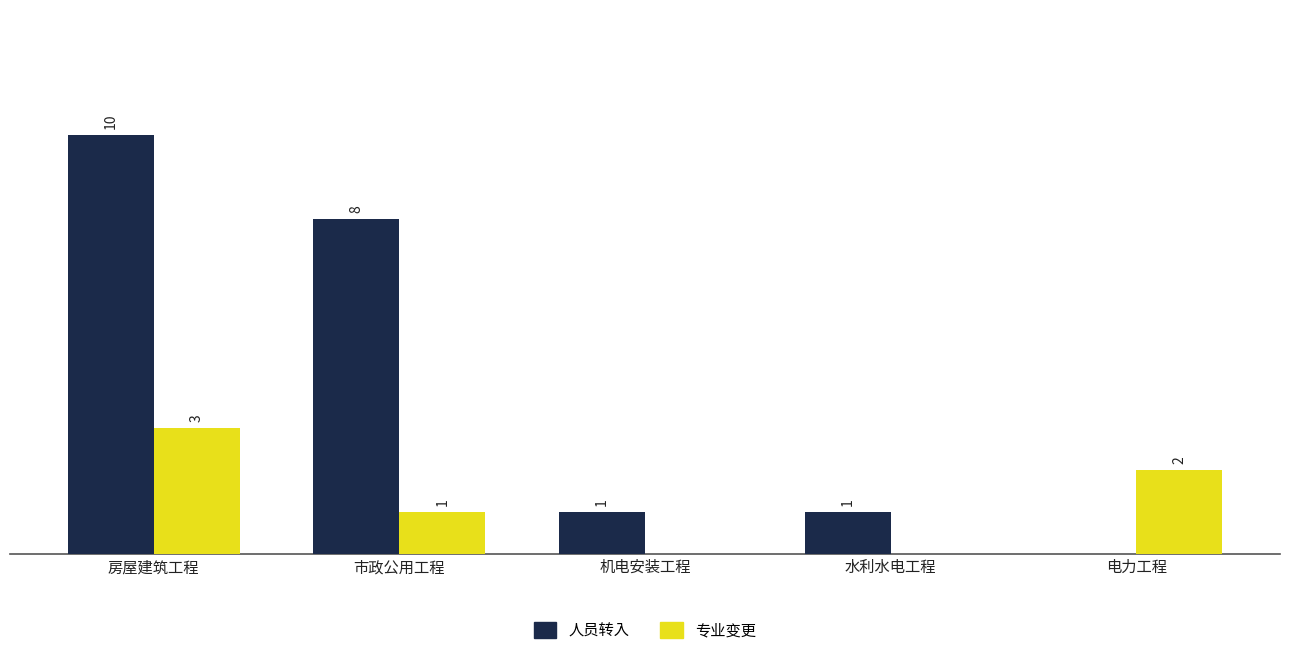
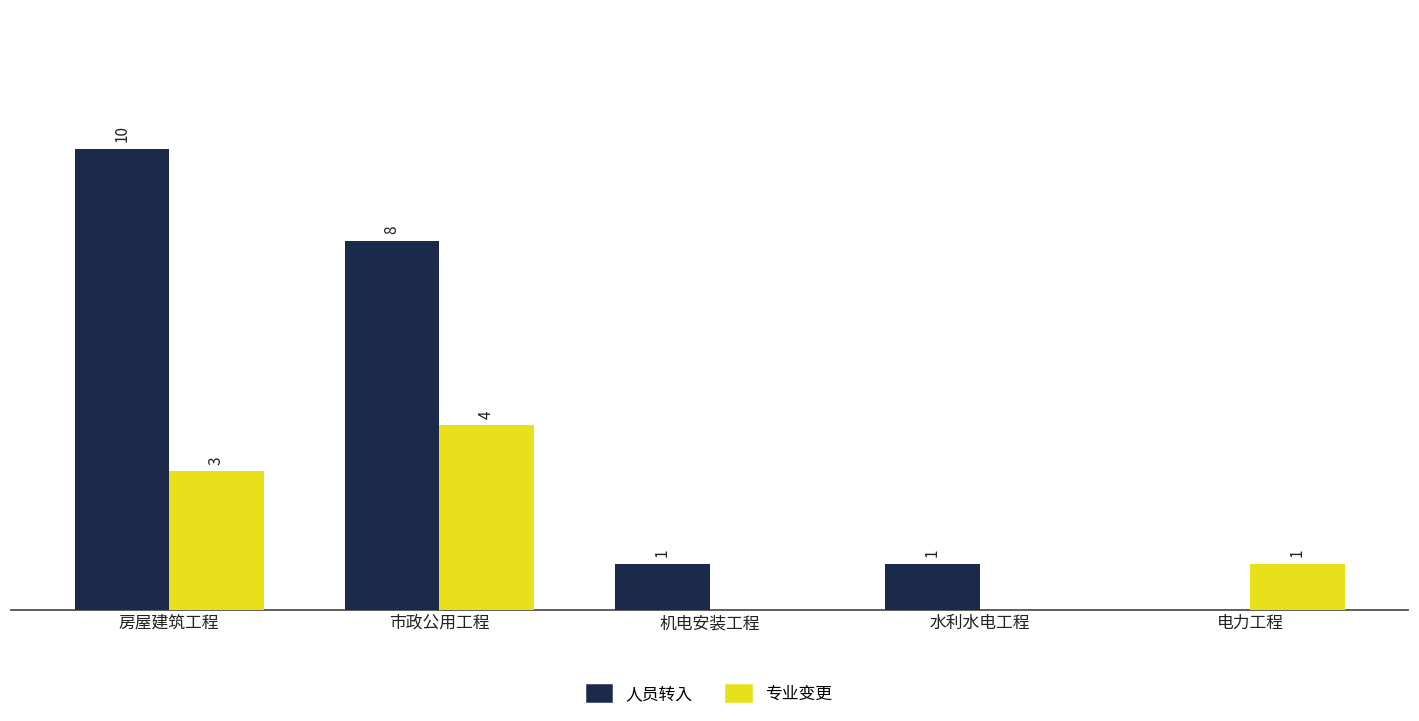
专业变更, 市政公用工程: 1 -> 4
专业变更, 电力工程: 2 -> 1
